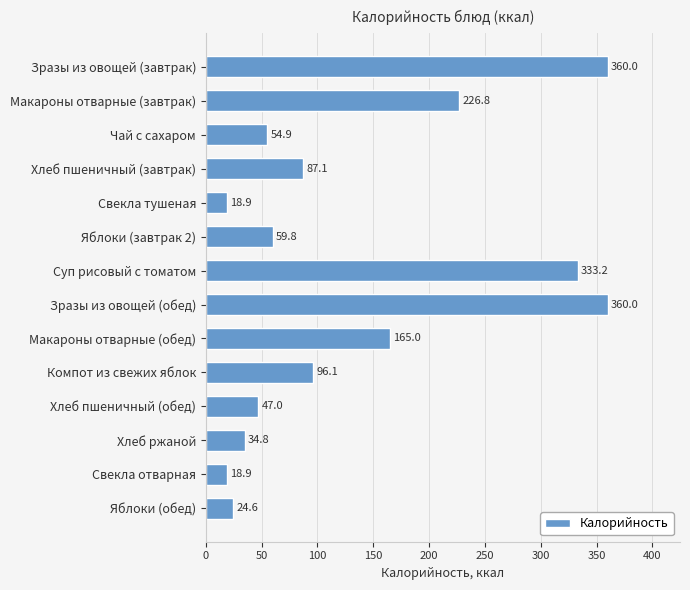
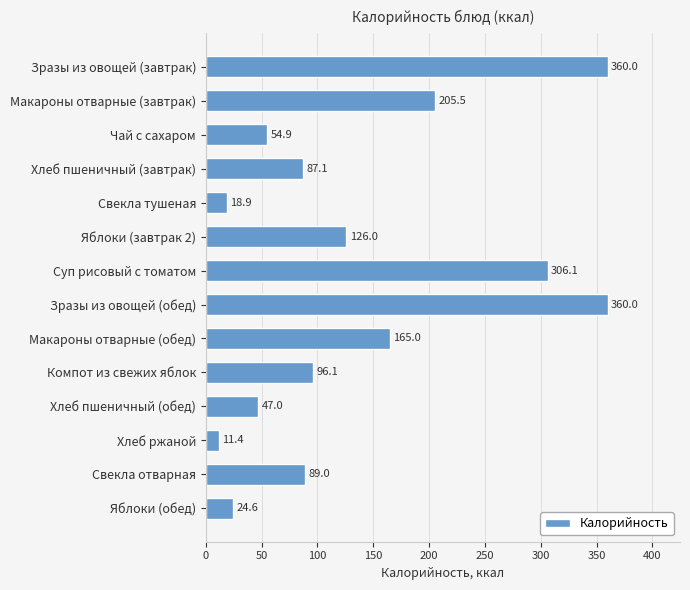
Макароны отварные (завтрак): 226.8 -> 205.5
Яблоки (завтрак 2): 59.8 -> 126.0
Суп рисовый с томатом: 333.2 -> 306.1
Хлеб ржаной: 34.8 -> 11.4
Свекла отварная: 18.9 -> 89.0
